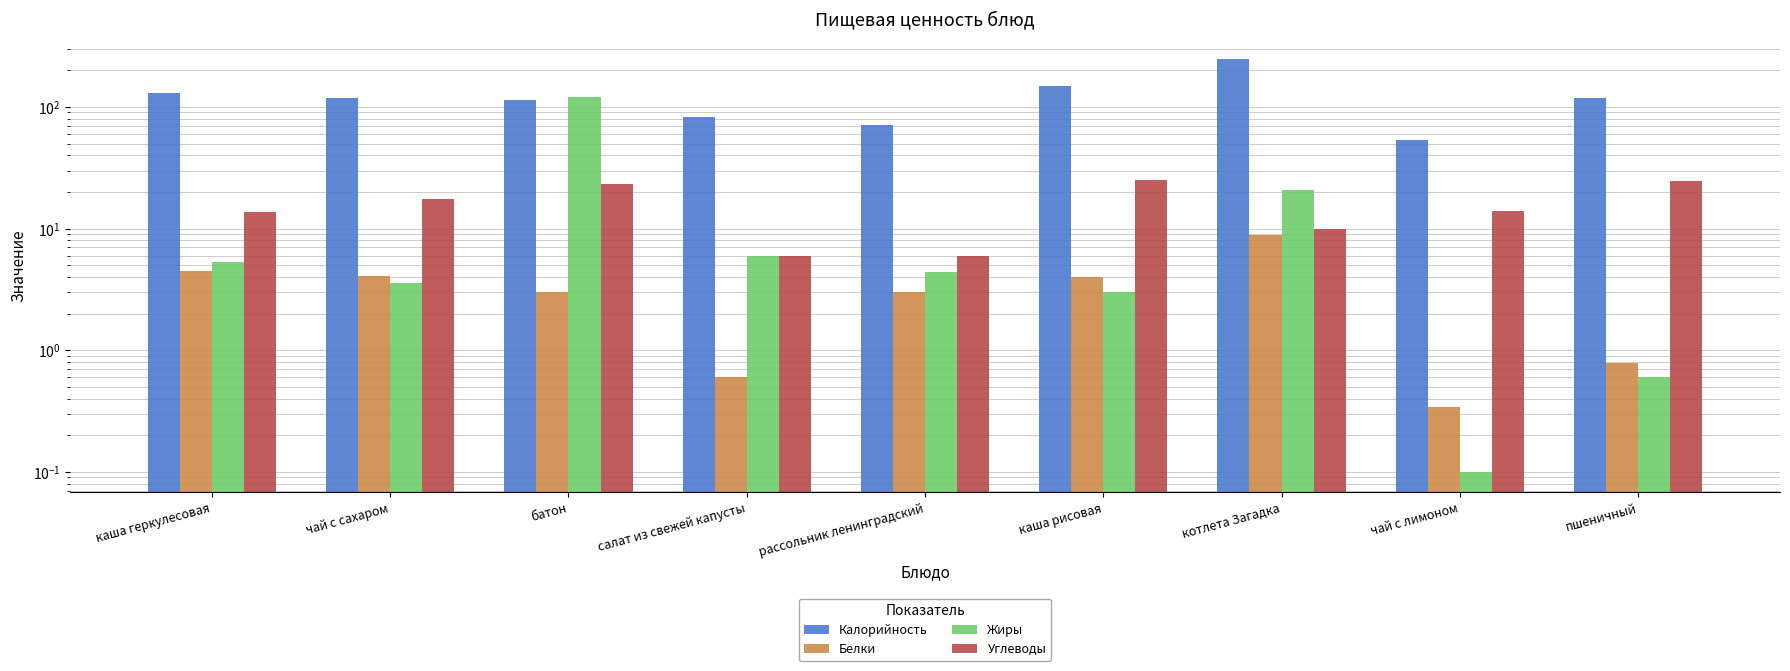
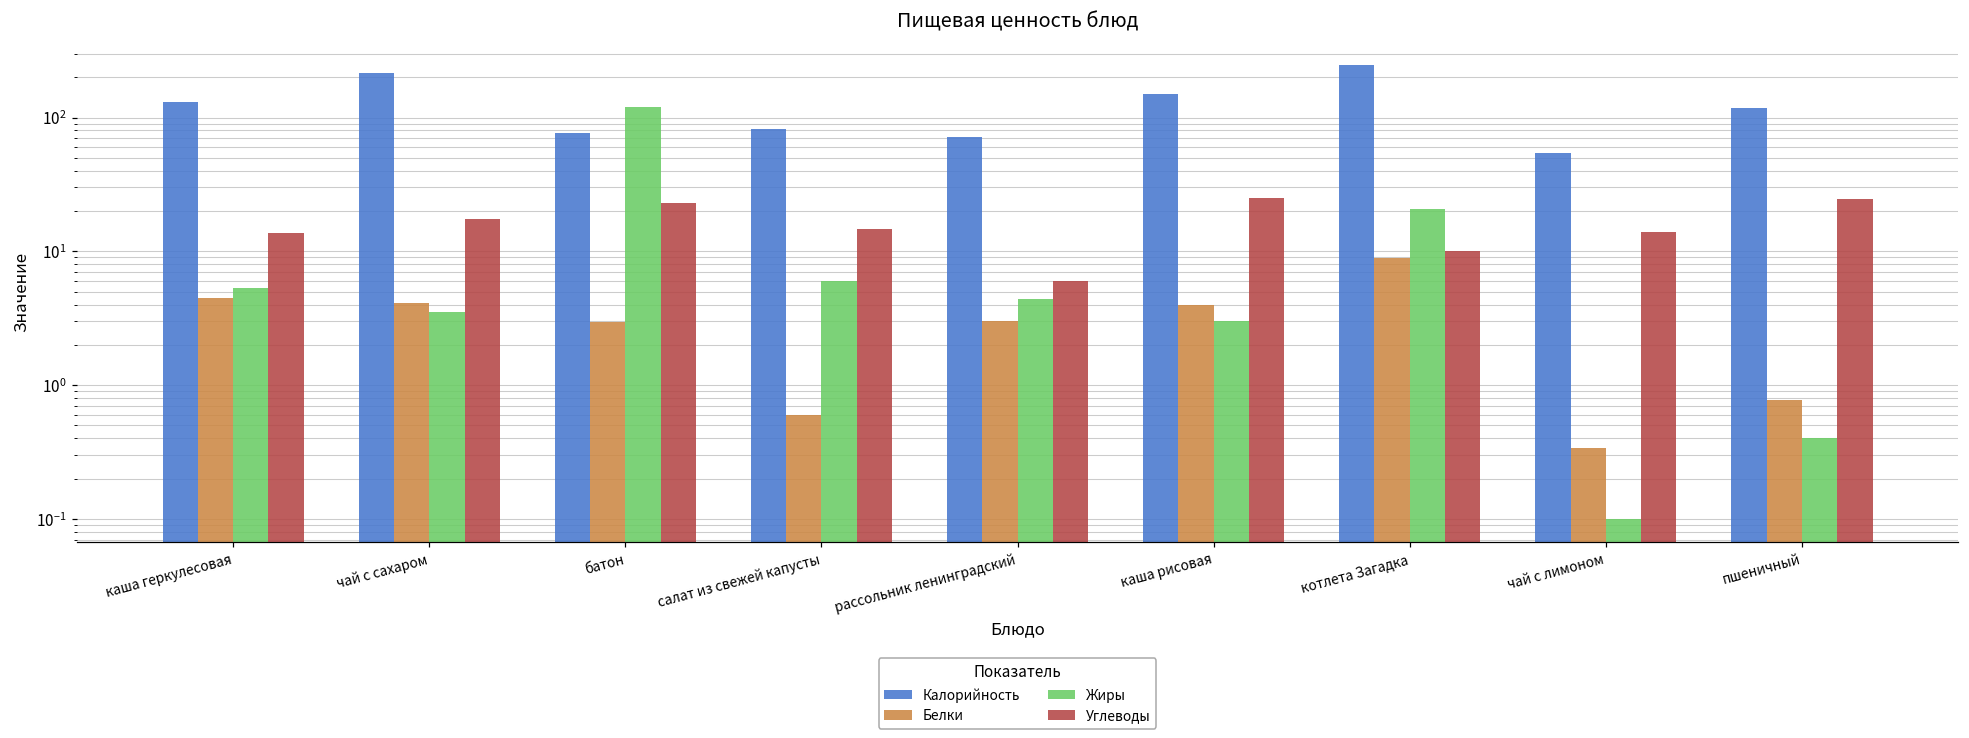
Калорийность, чай с сахаром: 120 -> 220
Калорийность, батон: 120 -> 80
Углеводы, салат из свежей капусты: 6 -> 15
Жиры, пшеничный: 0.6 -> 0.4
